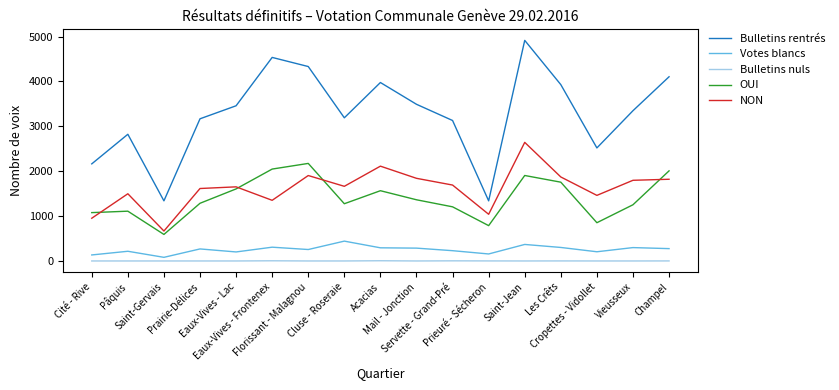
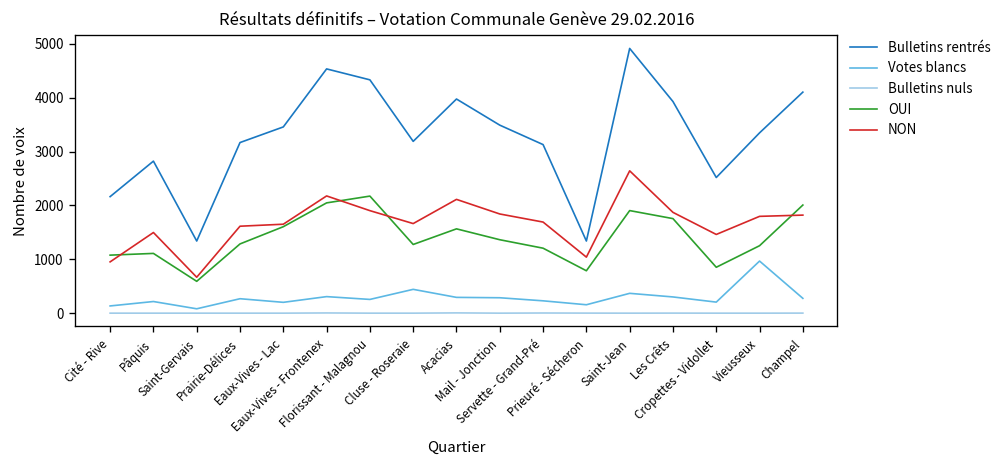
NON, Eaux-Vives - Frontenex: 1400 -> 2200
Votes blancs, Vieusseux: 300 -> 1000
